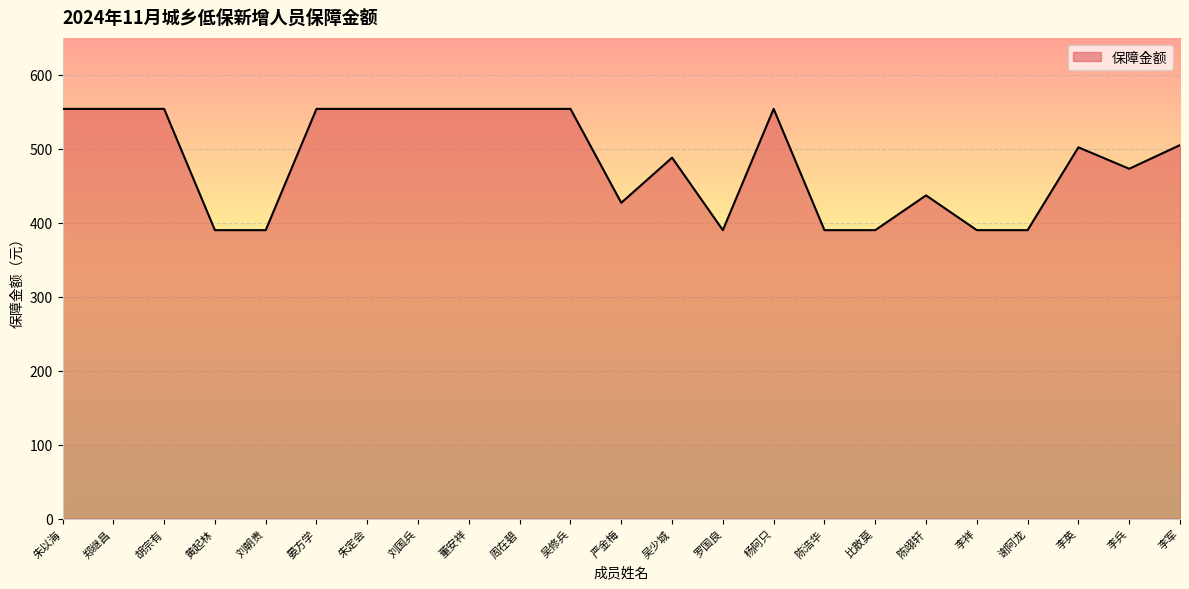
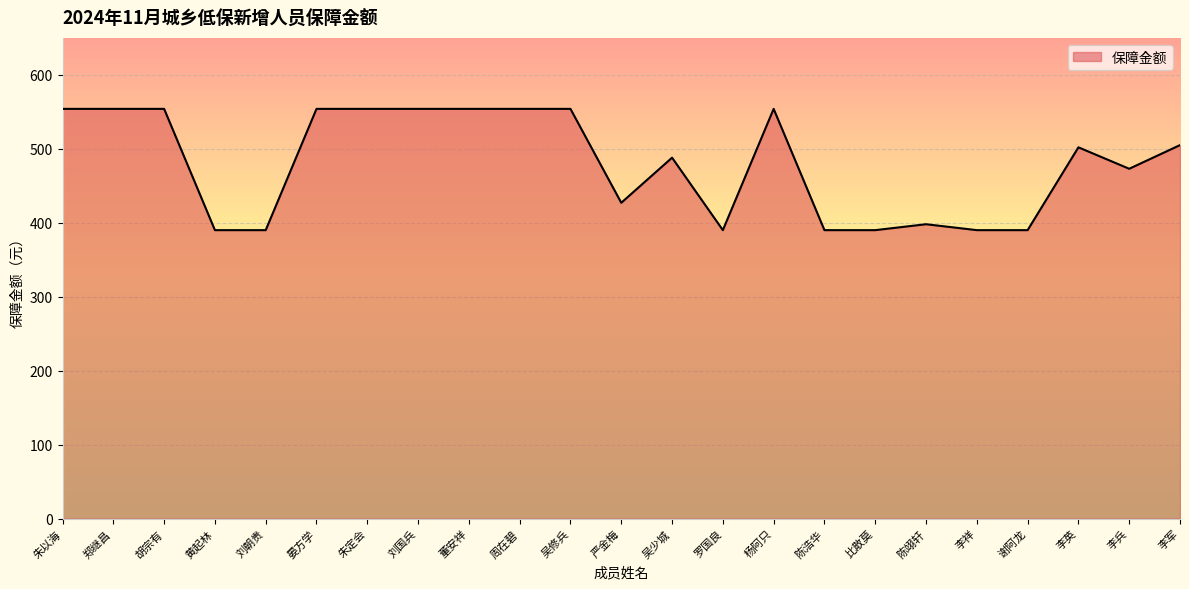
陈翊轩: 440 -> 400
